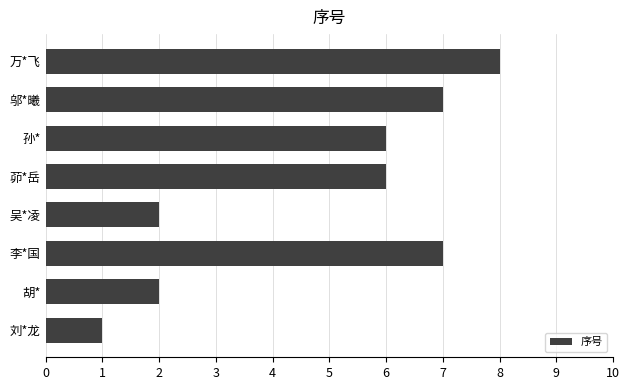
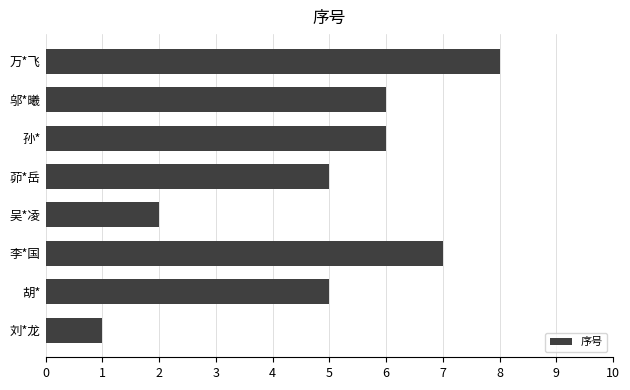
邬*曦: 7 -> 6
茆*岳: 6 -> 5
胡*: 2 -> 5
